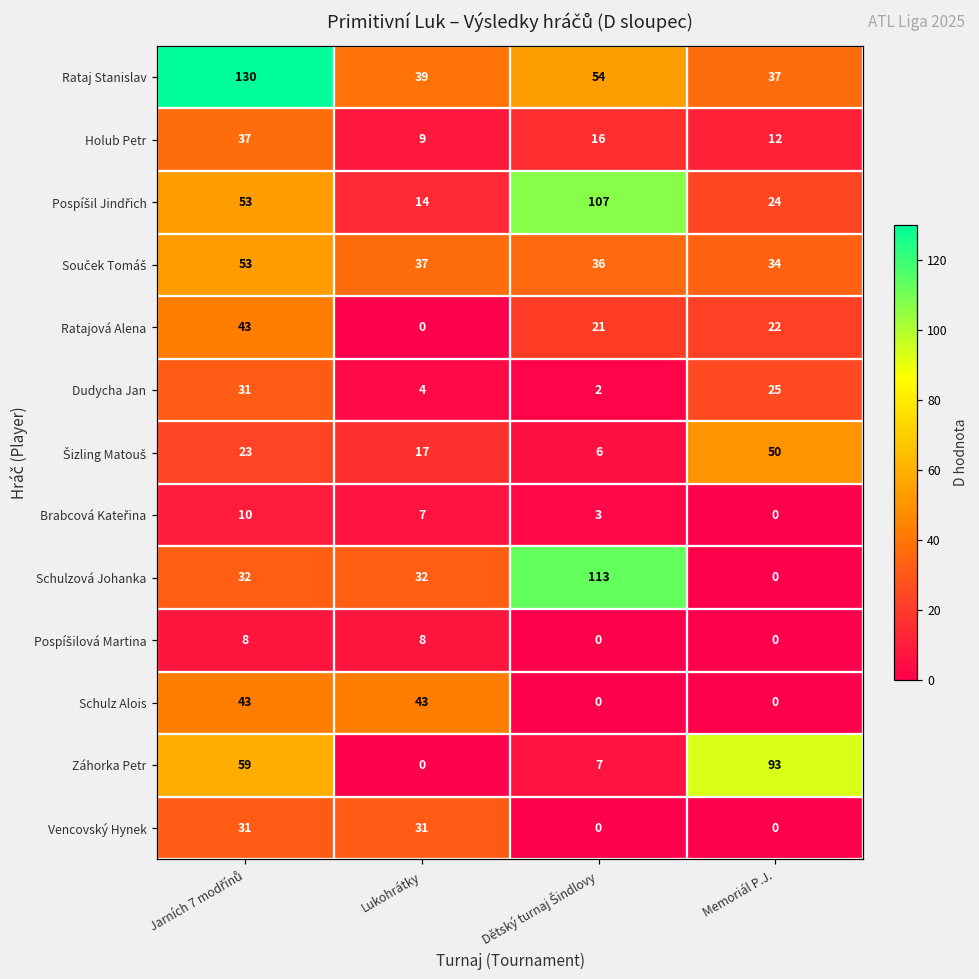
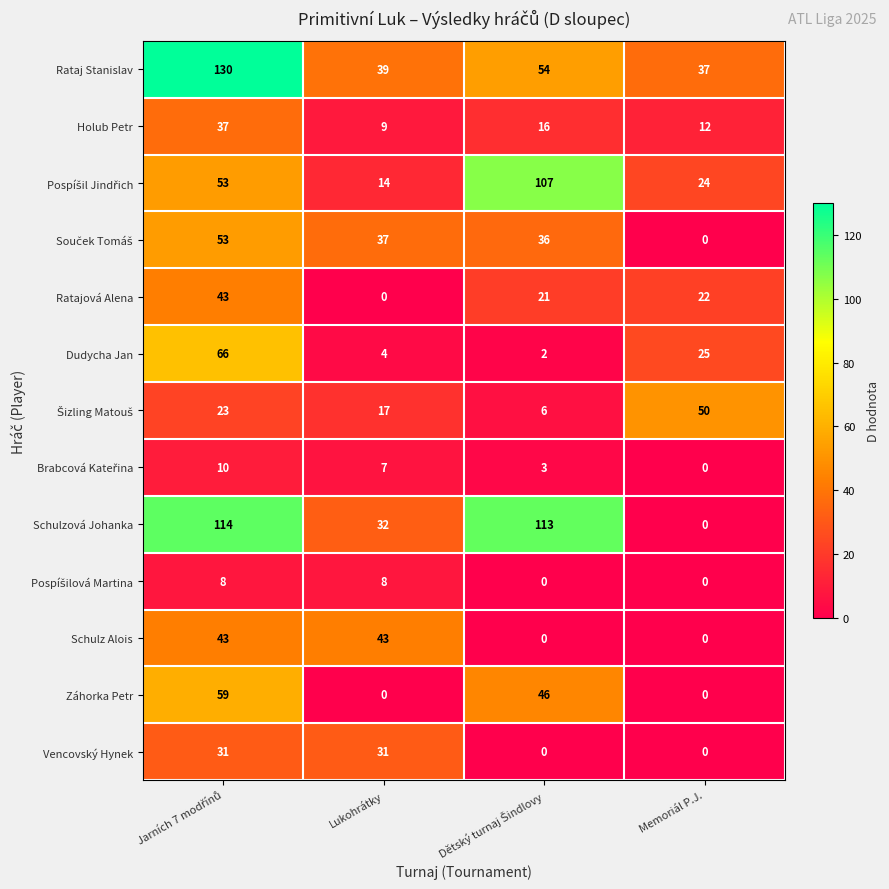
Souček Tomáš, Memoriál P.J.: 34 -> 0
Dudycha Jan, Jarních 7 modřínů: 31 -> 66
Schulzová Johanka, Jarních 7 modřínů: 32 -> 114
Záhorka Petr, Dětský turnaj Šindlovy: 7 -> 46
Záhorka Petr, Memoriál P.J.: 93 -> 0
